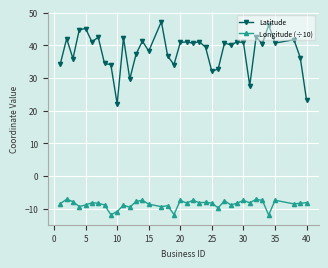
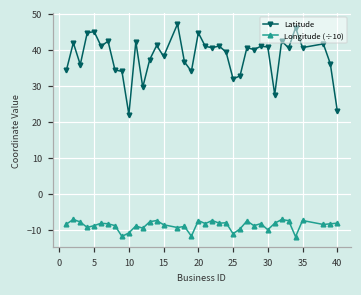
Latitude, 20: 41 -> 45
Longitude (÷10), 25: -8 -> -11
Longitude (÷10), 30: -7 -> -10
